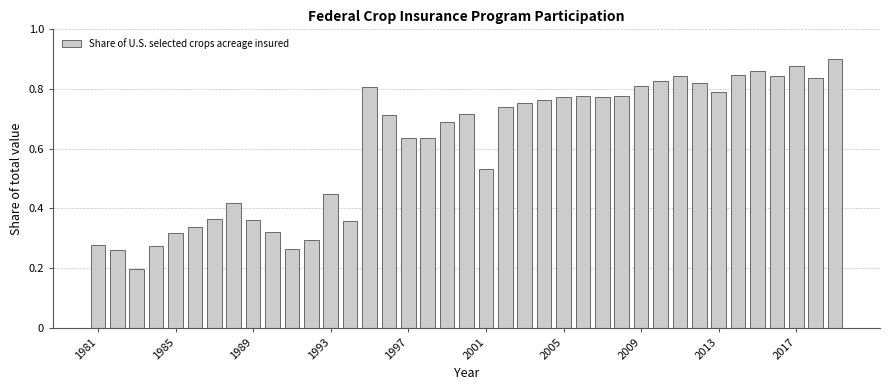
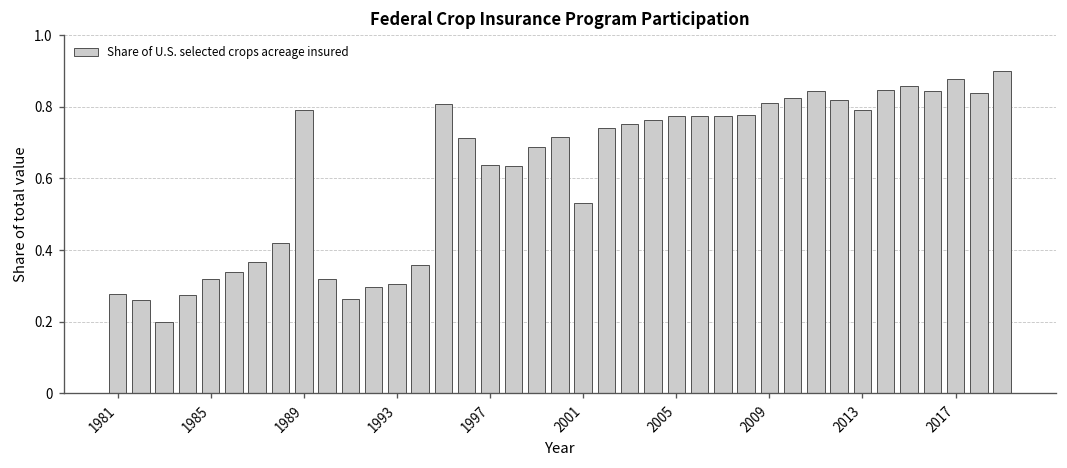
1989: 0.36 -> 0.79
1993: 0.45 -> 0.30
